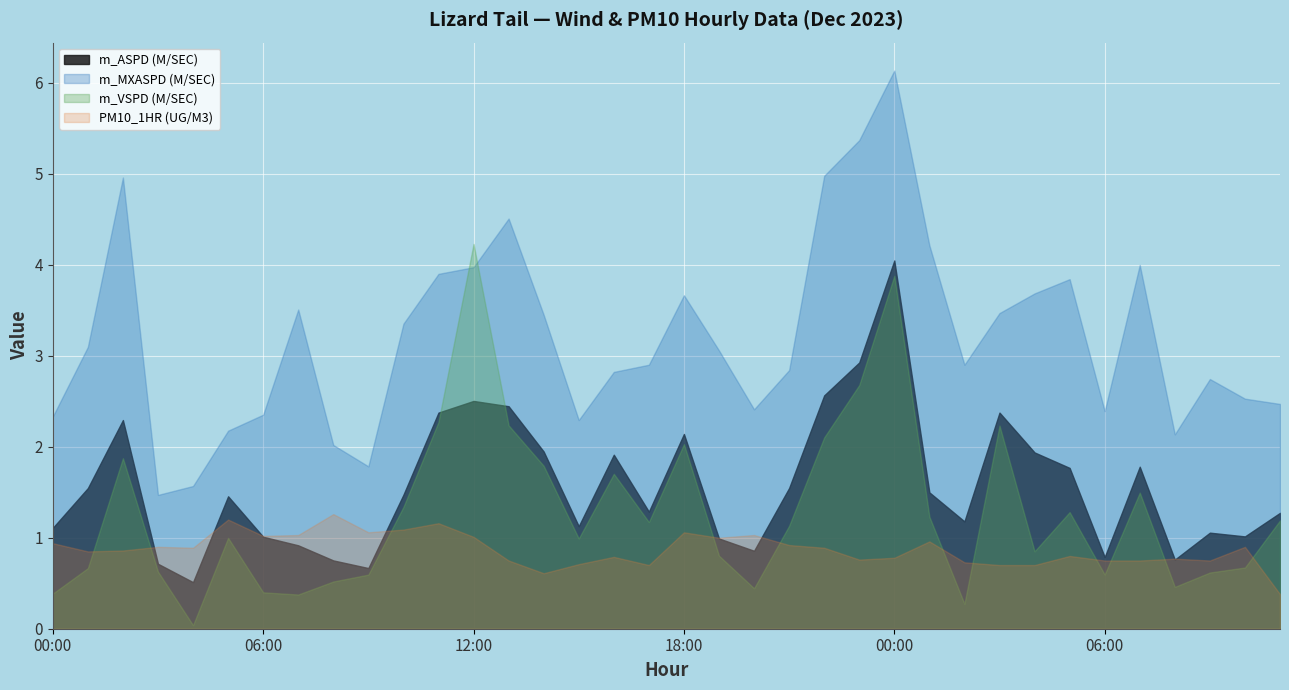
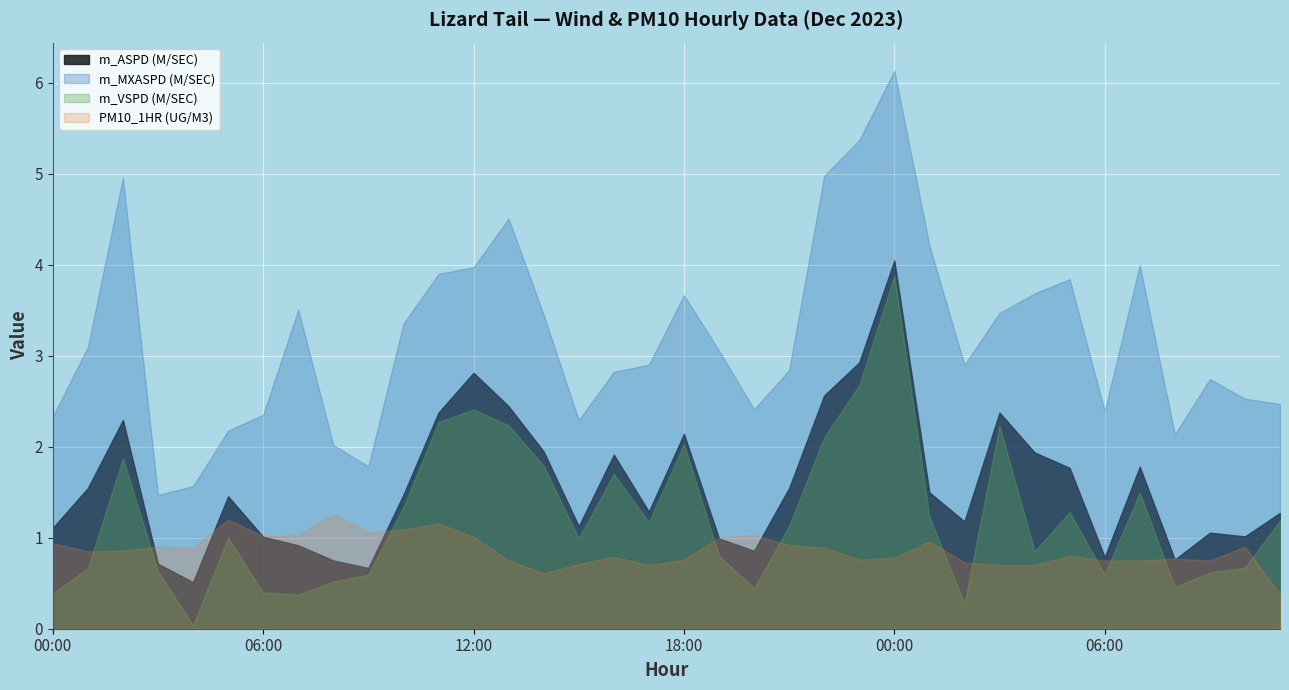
m_ASPD (M/SEC), 12:00: 2.5 -> 2.8
m_VSPD (M/SEC), 12:00: 4.2 -> 2.4
PM10_1HR (UG/M3), 18:00: 1.1 -> 0.8
